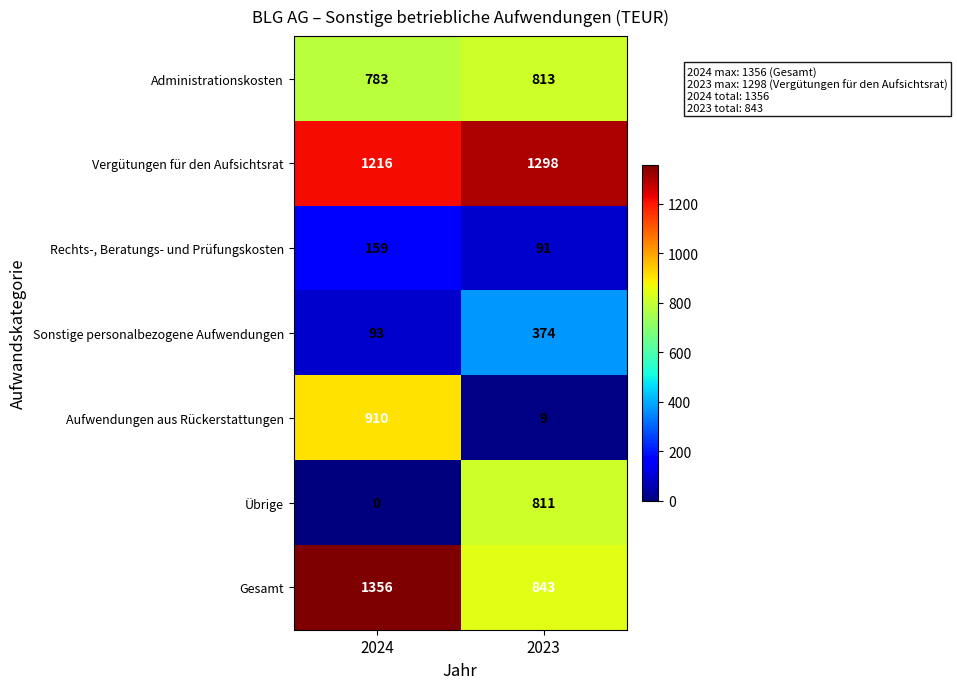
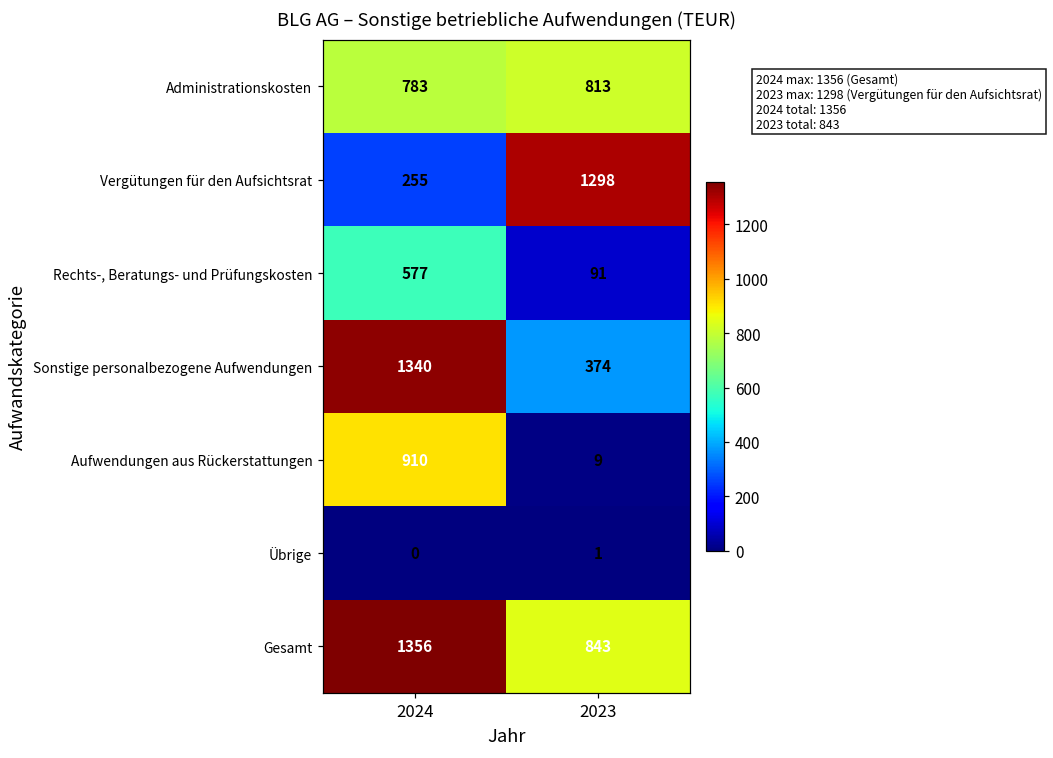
Vergütungen für den Aufsichtsrat, 2024: 1216 -> 255
Rechts-, Beratungs- und Prüfungskosten, 2024: 159 -> 577
Sonstige personalbezogene Aufwendungen, 2024: 93 -> 1340
Übrige, 2023: 811 -> 1
